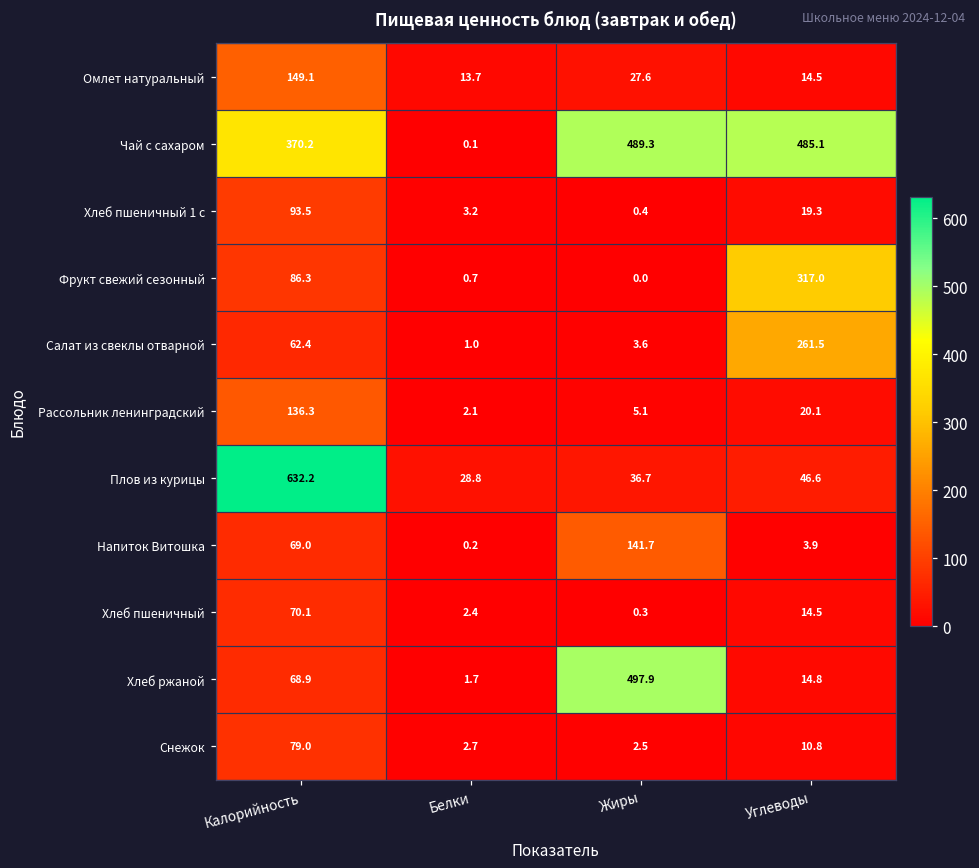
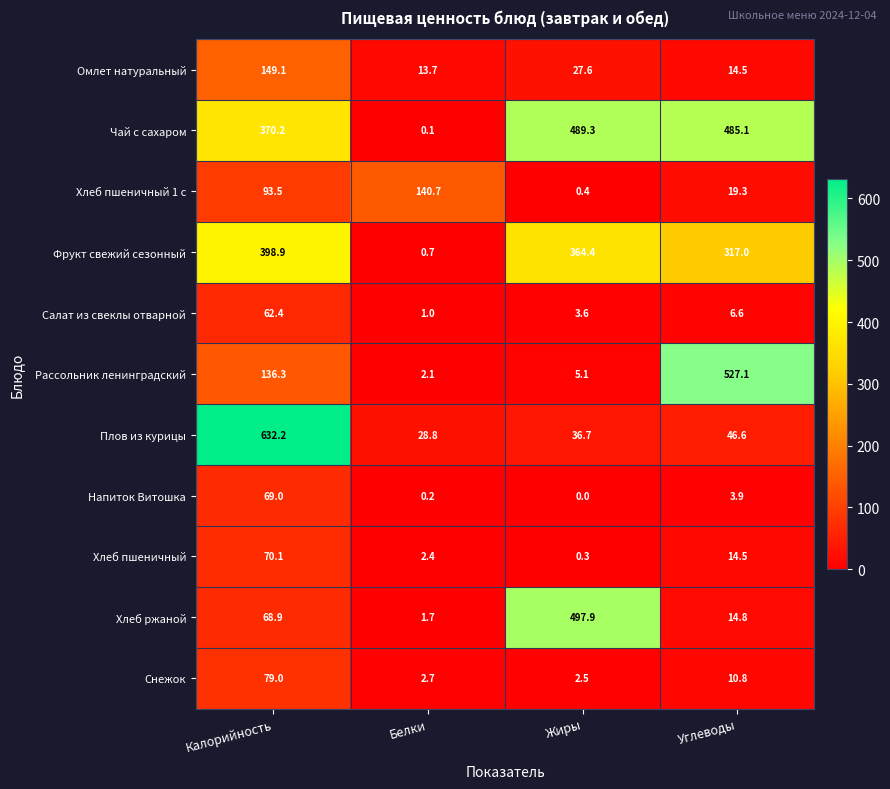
Хлеб пшеничный 1 с, Белки: 3.2 -> 140.7
Фрукт свежий сезонный, Калорийность: 86.3 -> 398.9
Фрукт свежий сезонный, Жиры: 0.0 -> 364.4
Салат из свеклы отварной, Углеводы: 261.5 -> 6.6
Рассольник ленинградский, Углеводы: 20.1 -> 527.1
Напиток Витошка, Жиры: 141.7 -> 0.0
